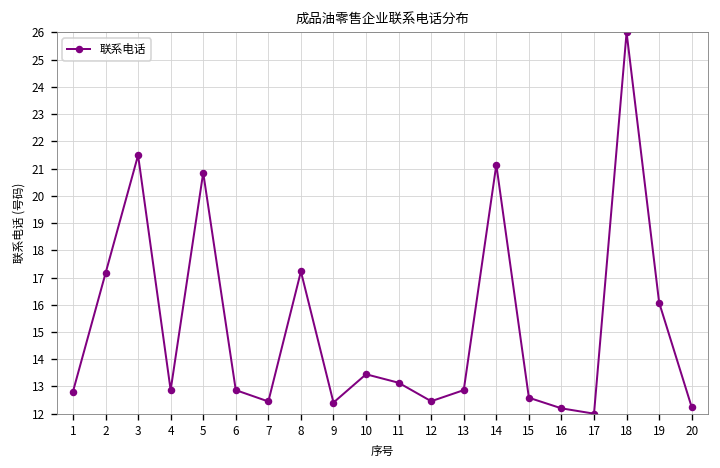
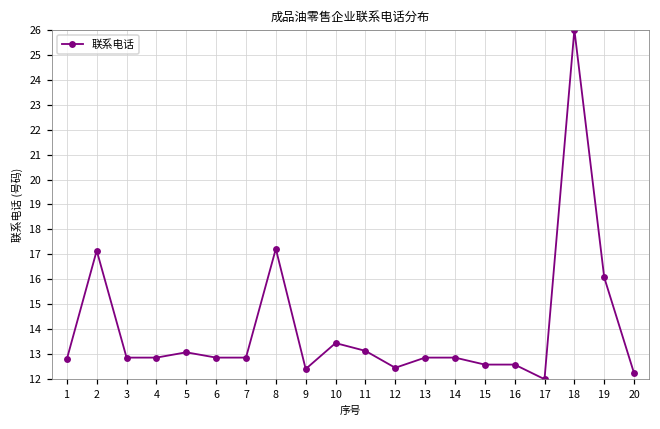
3: 21.5 -> 12.9
5: 20.8 -> 13.1
7: 12.4 -> 12.9
14: 21.1 -> 12.9
16: 12.2 -> 12.6
